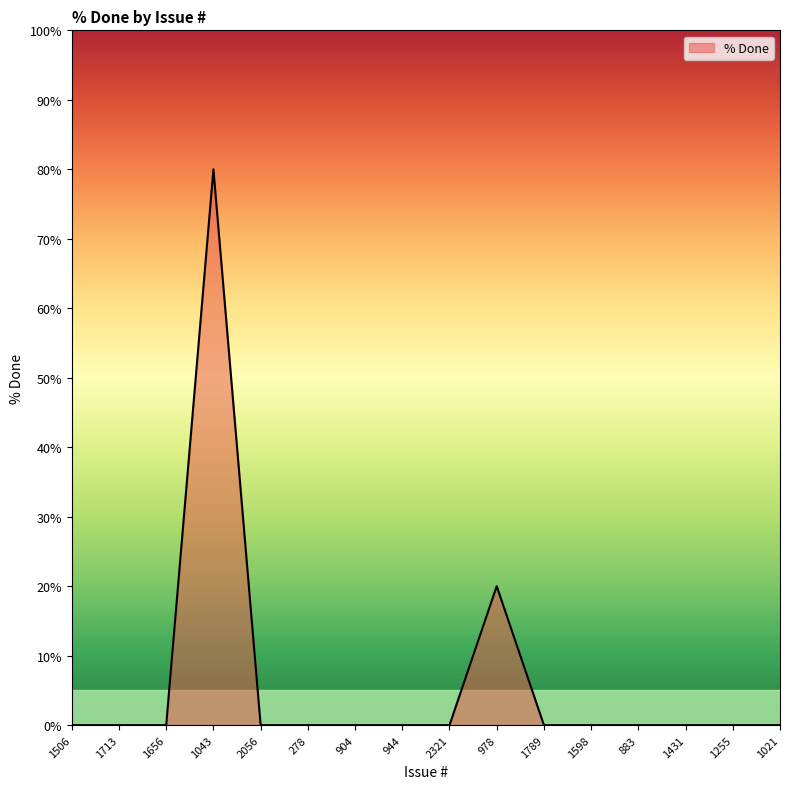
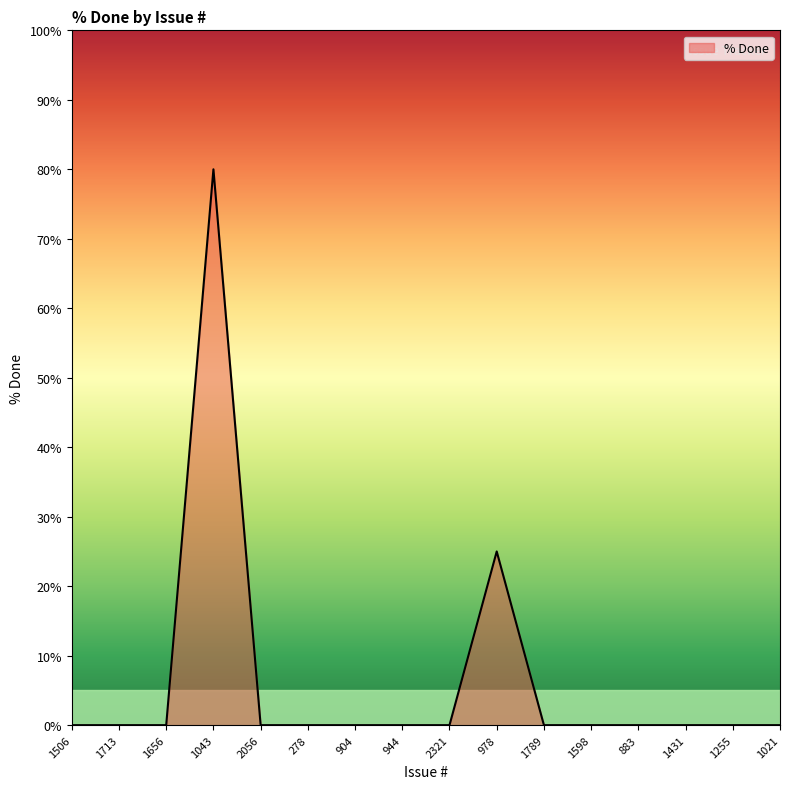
978: 20% -> 25%
